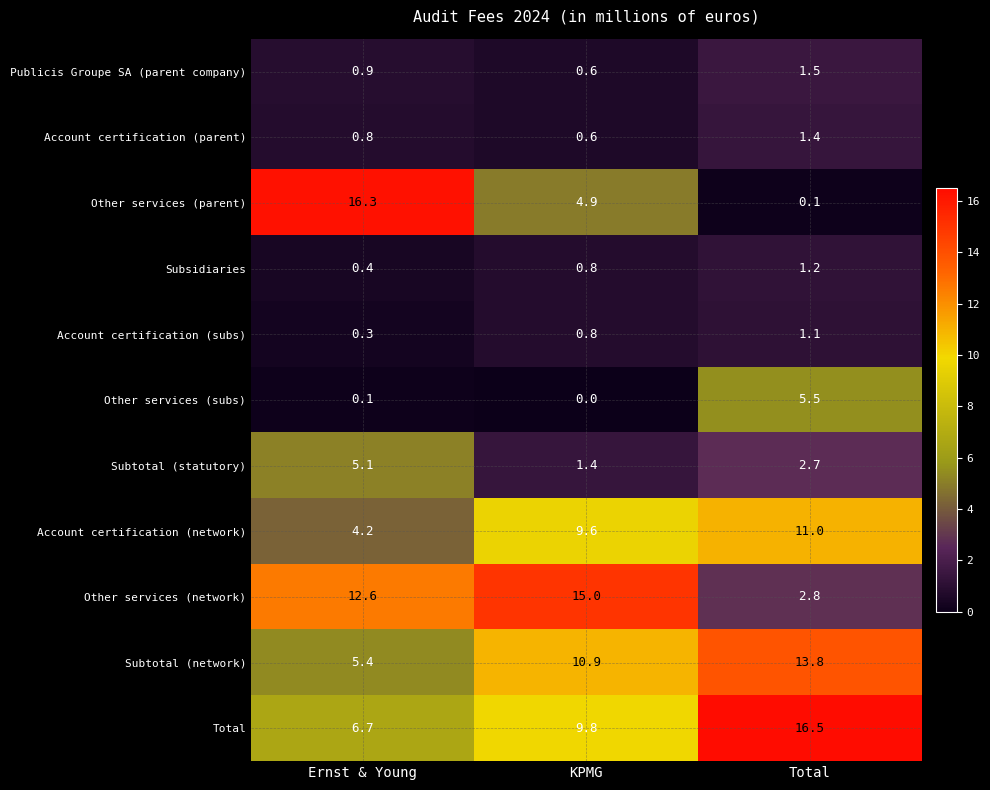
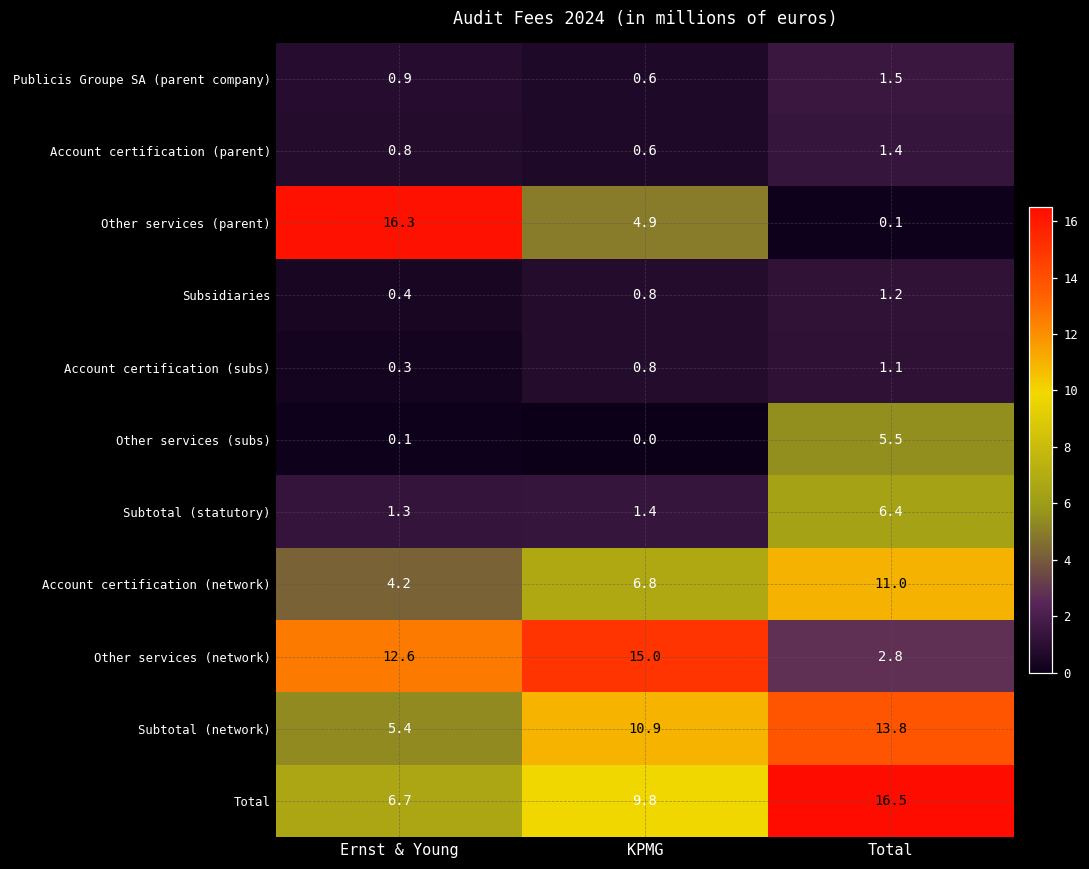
Subtotal (statutory), Ernst & Young: 5.1 -> 1.3
Subtotal (statutory), Total: 2.7 -> 6.4
Account certification (network), KPMG: 9.6 -> 6.8
